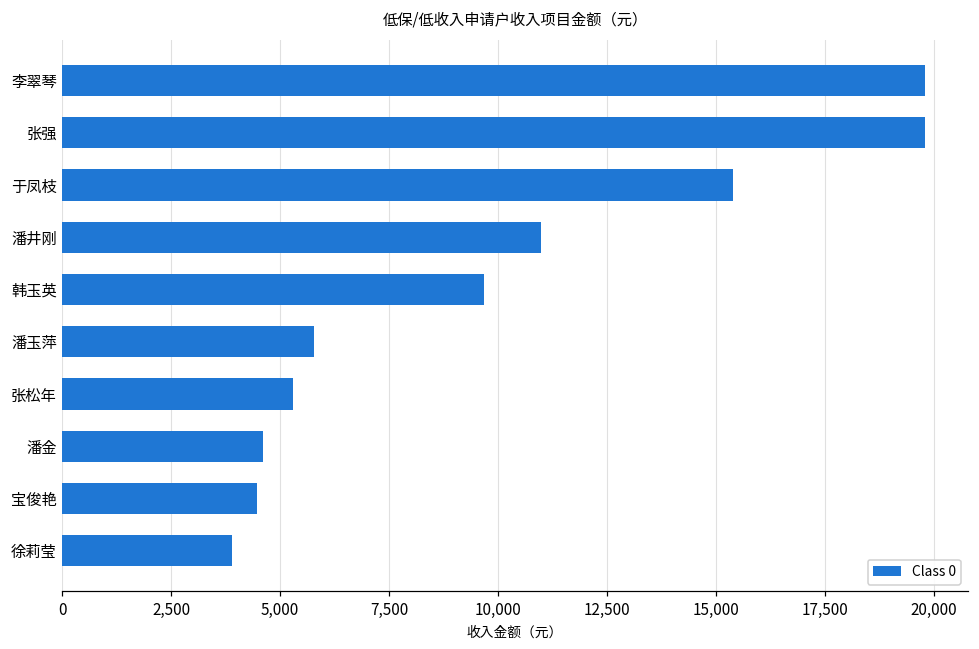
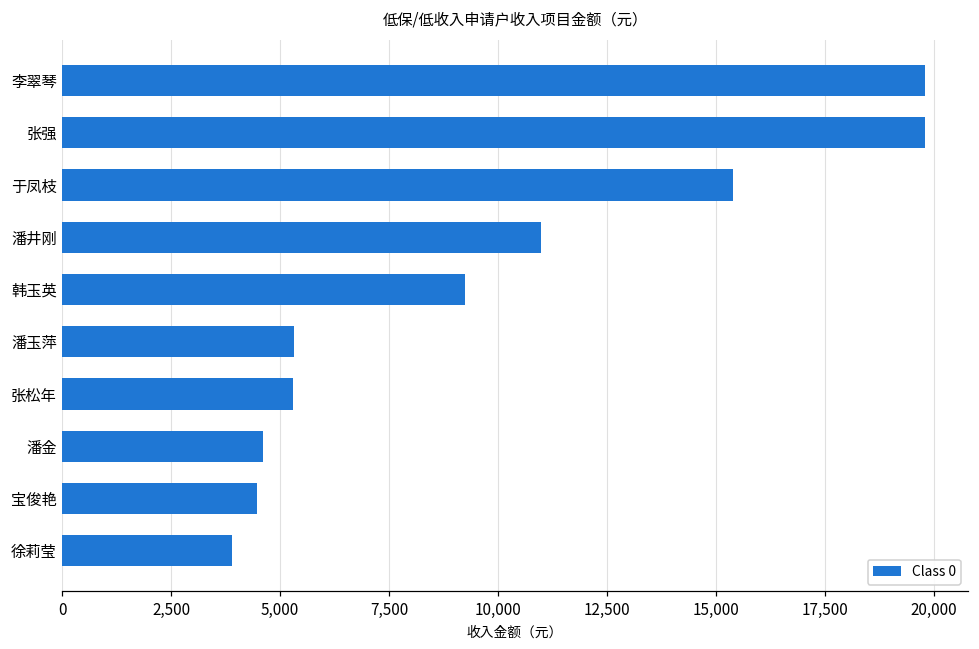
韩玉英: 9,700 -> 9,200
潘玉萍: 5,800 -> 5,300
